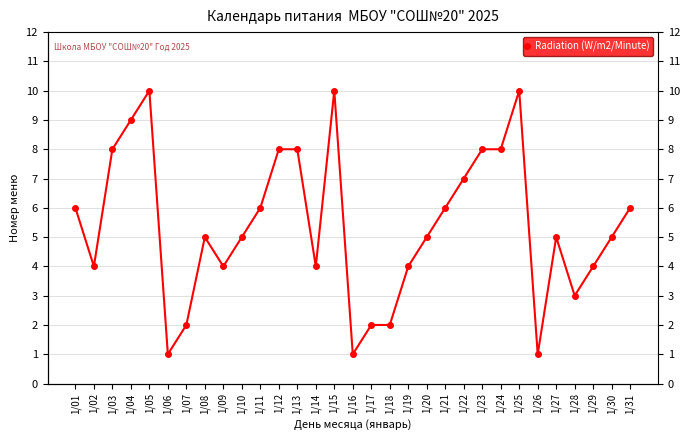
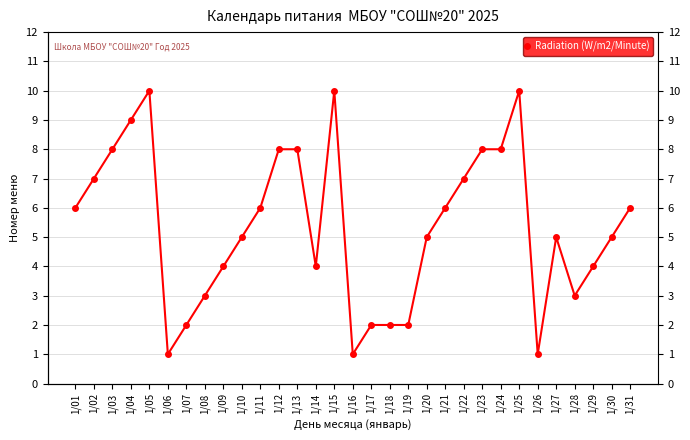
1/02: 4 -> 7
1/08: 5 -> 3
1/19: 4 -> 2
